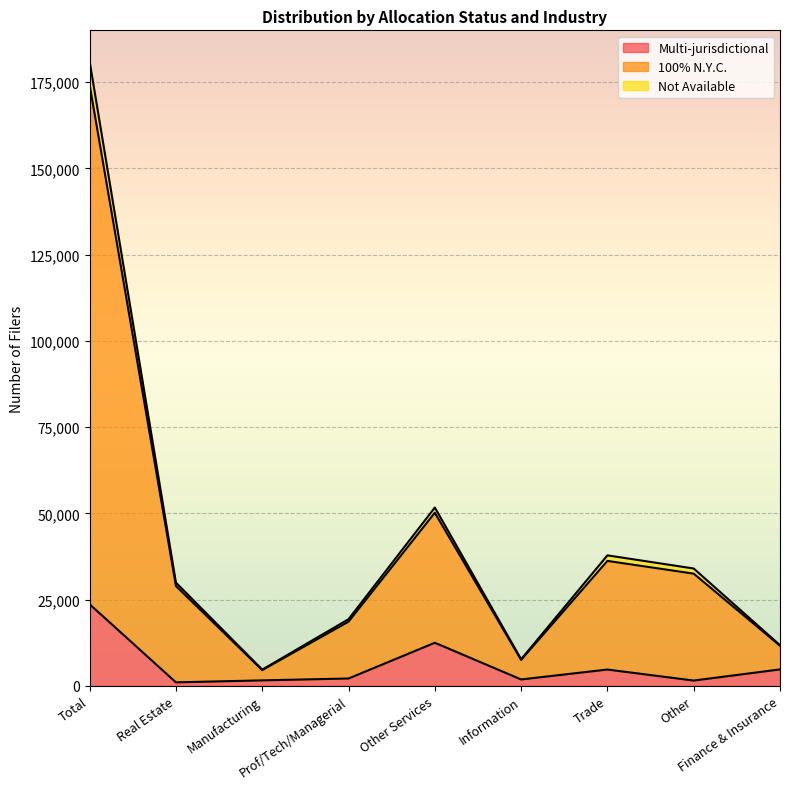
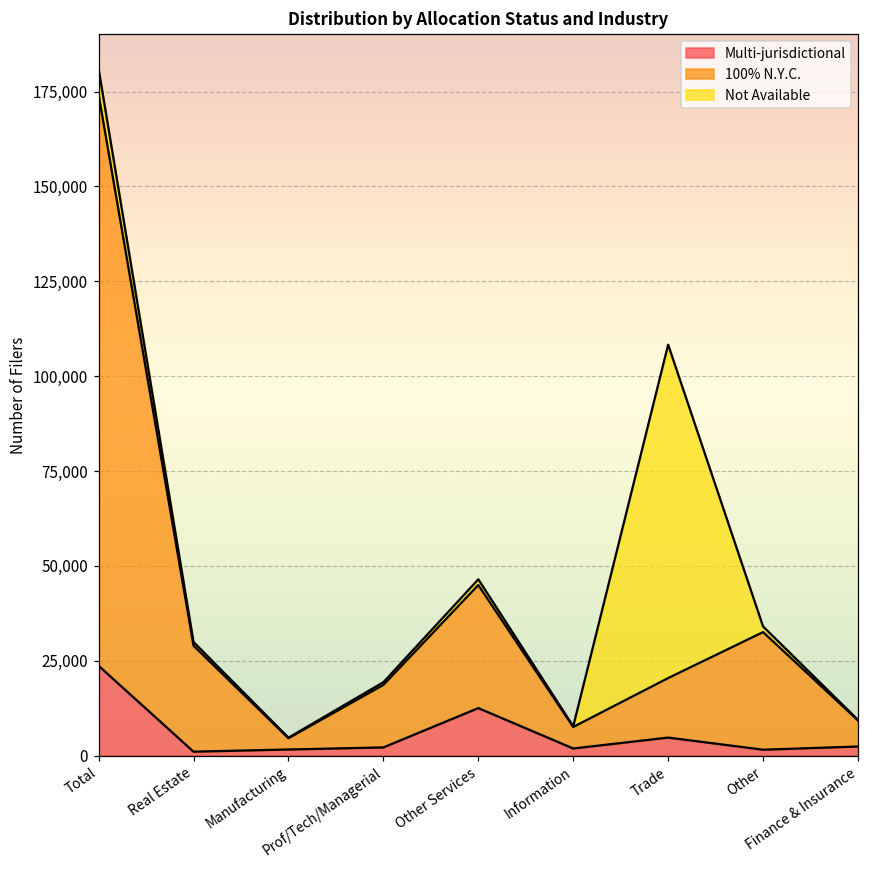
100% N.Y.C., Other Services: 38,000 -> 32,000
100% N.Y.C., Trade: 31,000 -> 16,000
Not Available, Trade: 2,000 -> 88,000
Multi-jurisdictional, Finance & Insurance: 5,000 -> 2,000
